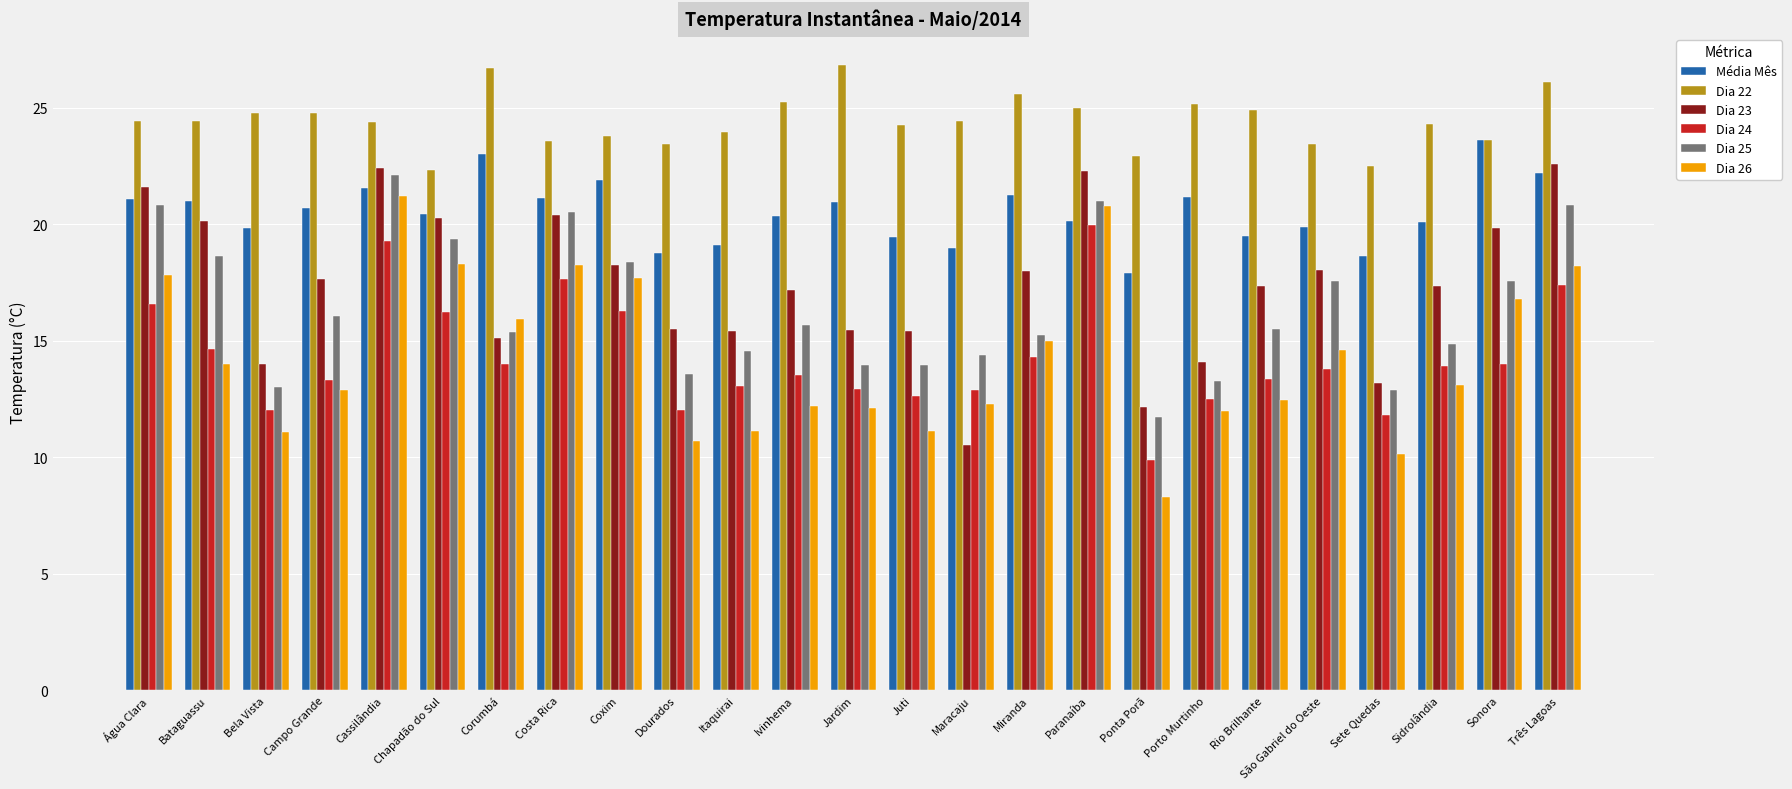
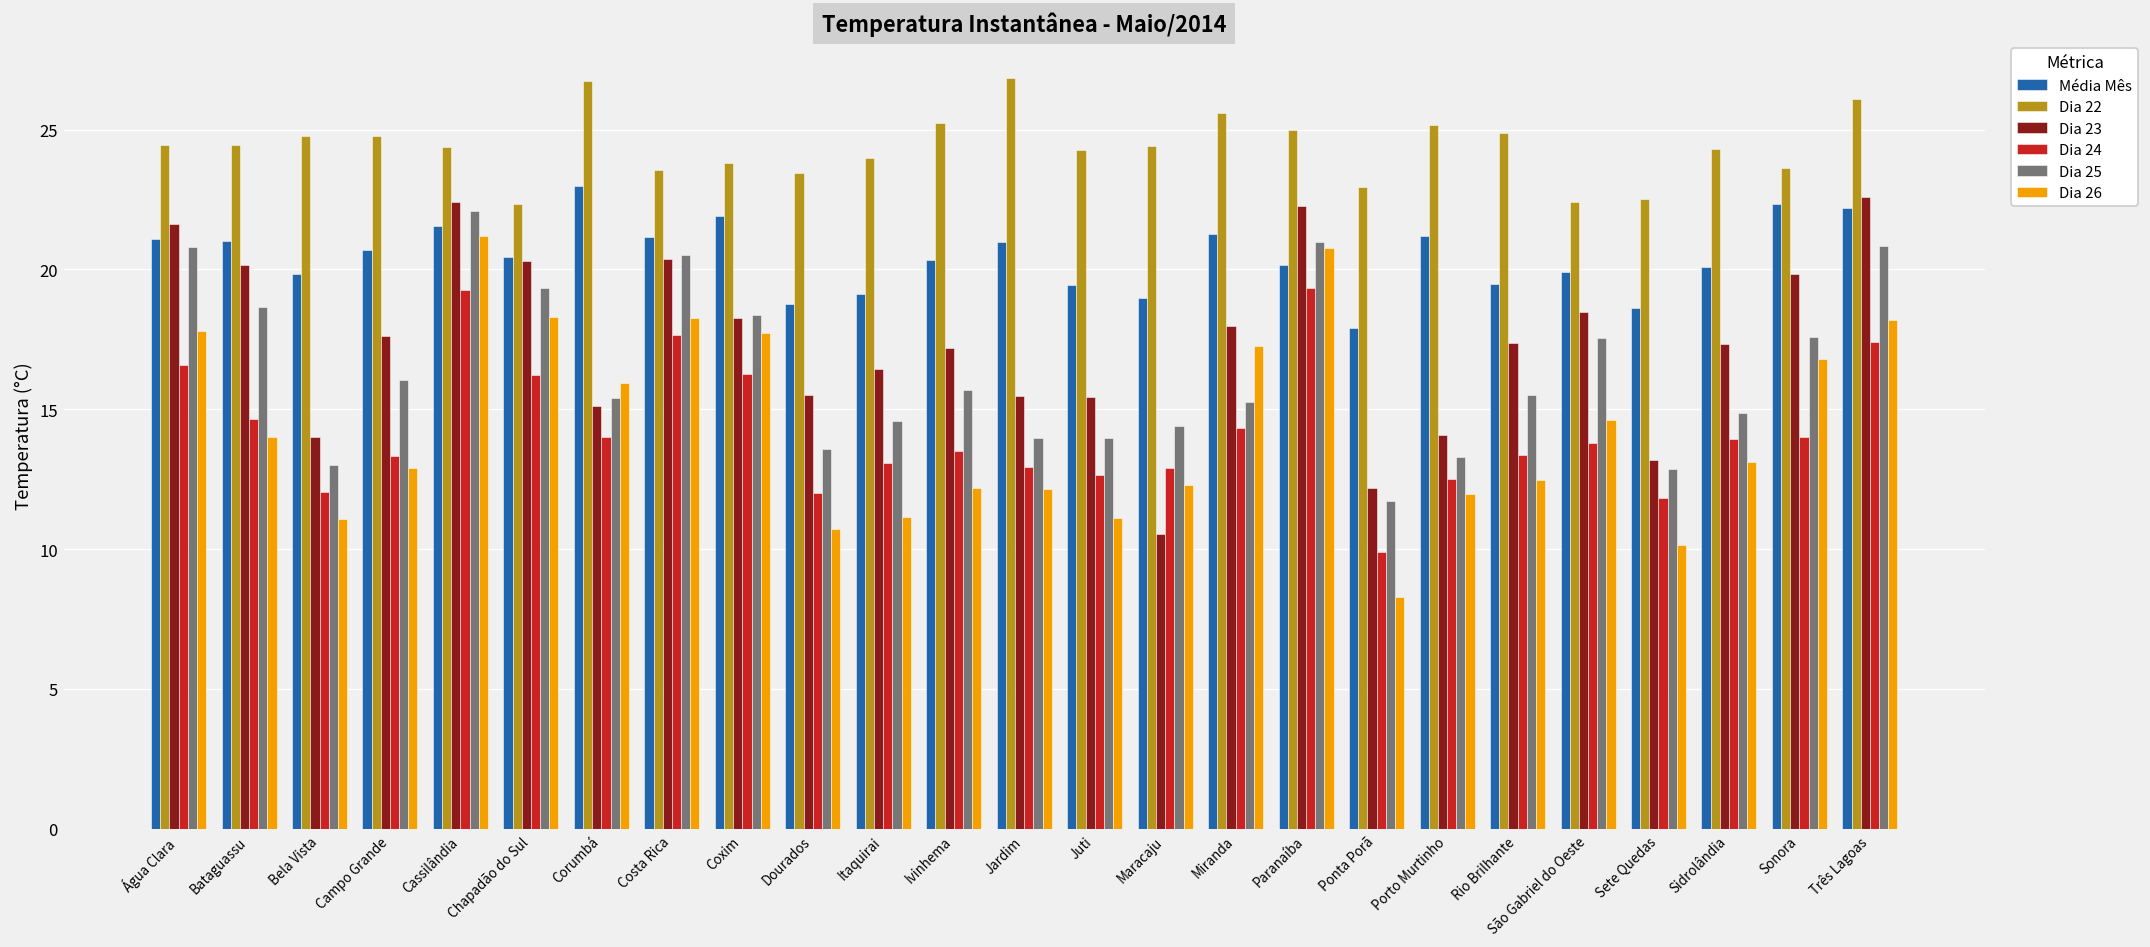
Dia 23, Itaquirai: 15.4 -> 16.4
Dia 26, Miranda: 15.0 -> 17.3
Dia 24, Paranaíba: 20.0 -> 19.3
Dia 22, São Gabriel do Oeste: 23.4 -> 22.4
Dia 23, São Gabriel do Oeste: 18.1 -> 18.5
Média Mês, Sonora: 23.6 -> 22.3
